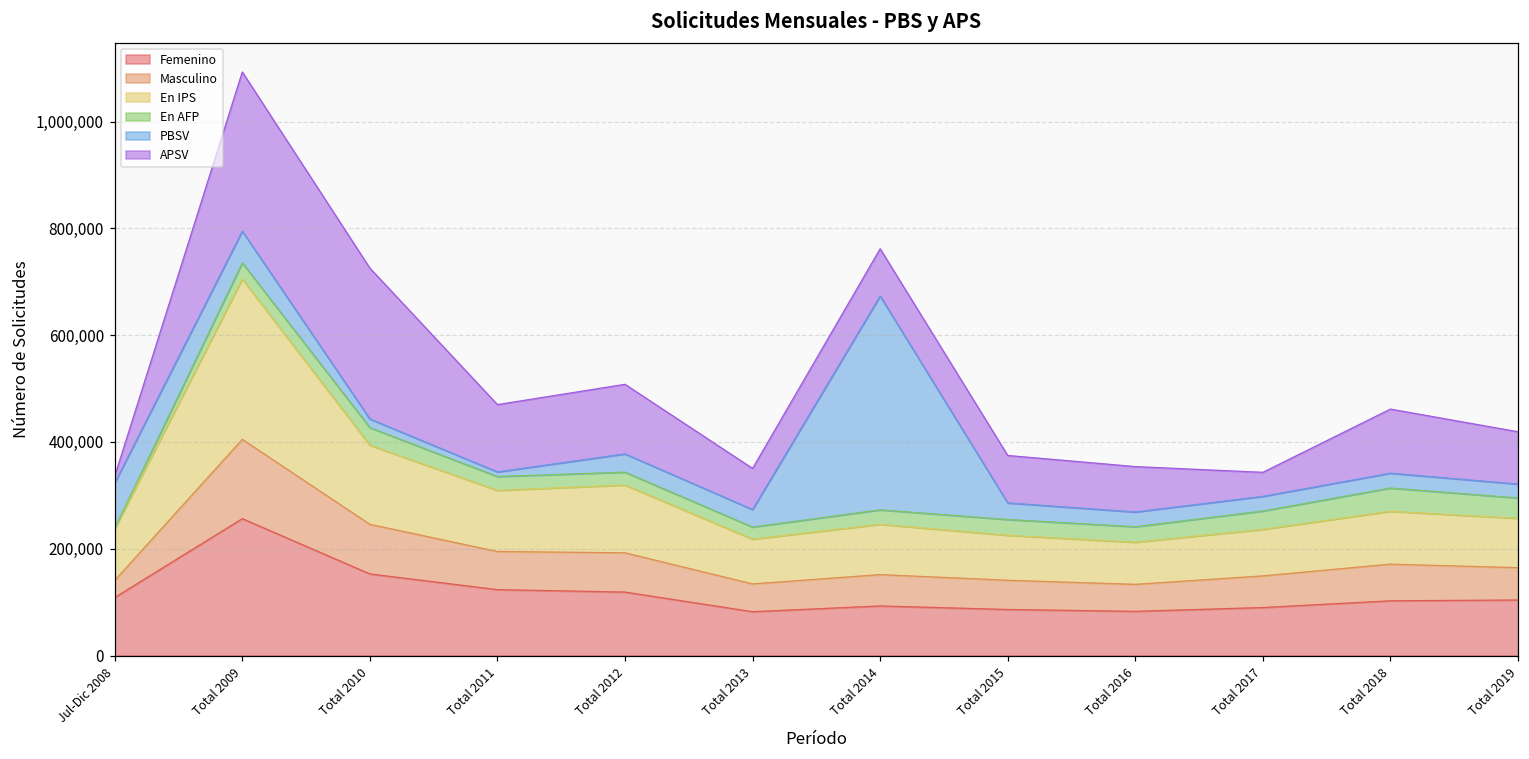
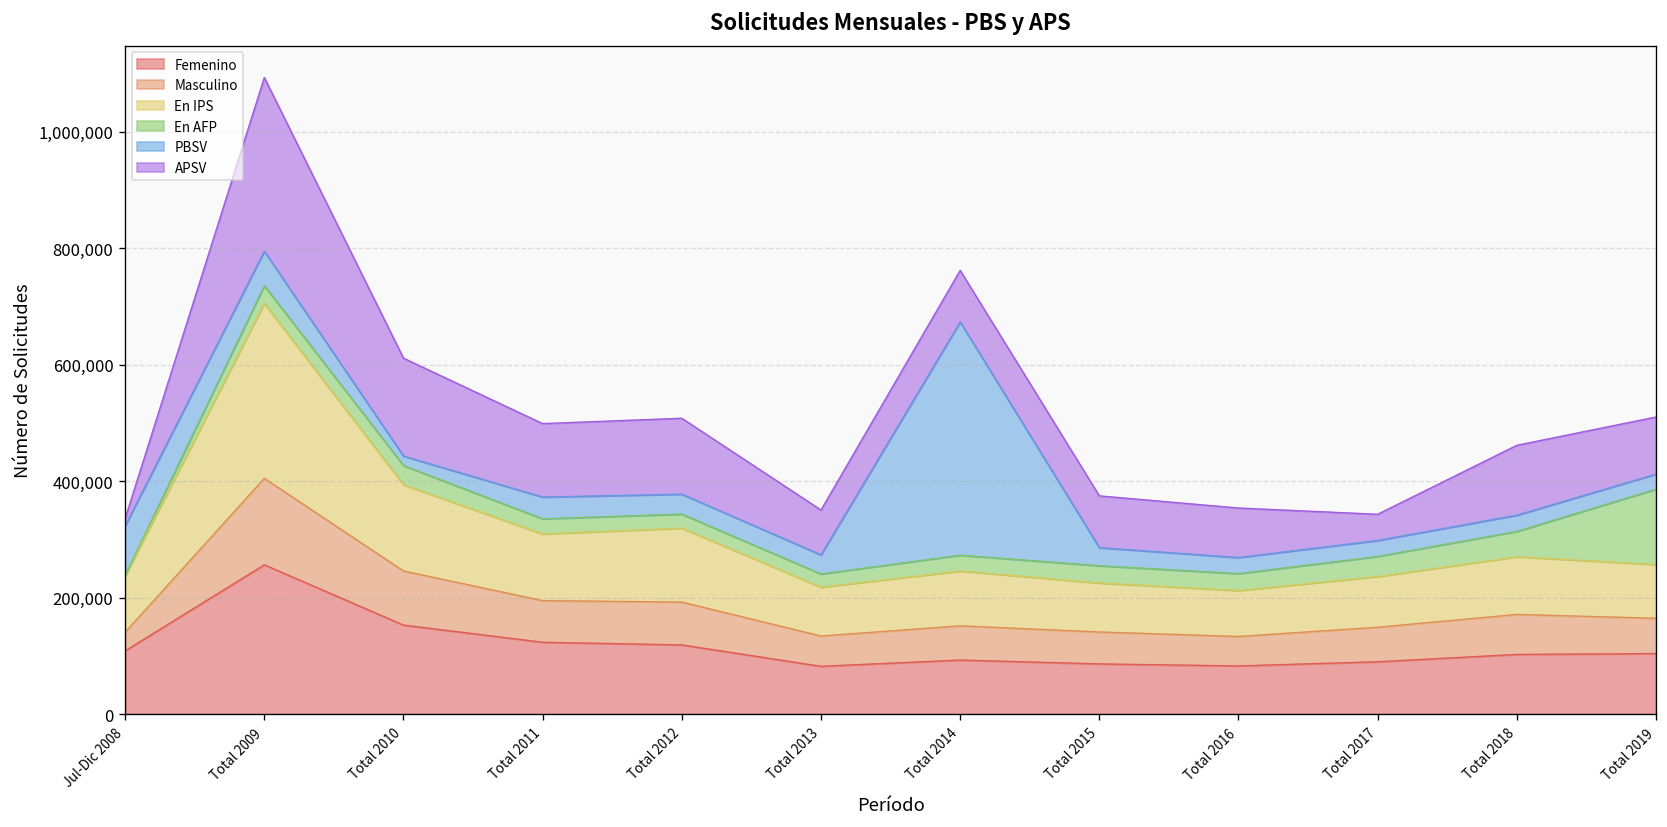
APSV, Total 2010: 280,000 -> 170,000
PBSV, Total 2011: 10,000 -> 40,000
En AFP, Total 2019: 40,000 -> 130,000
